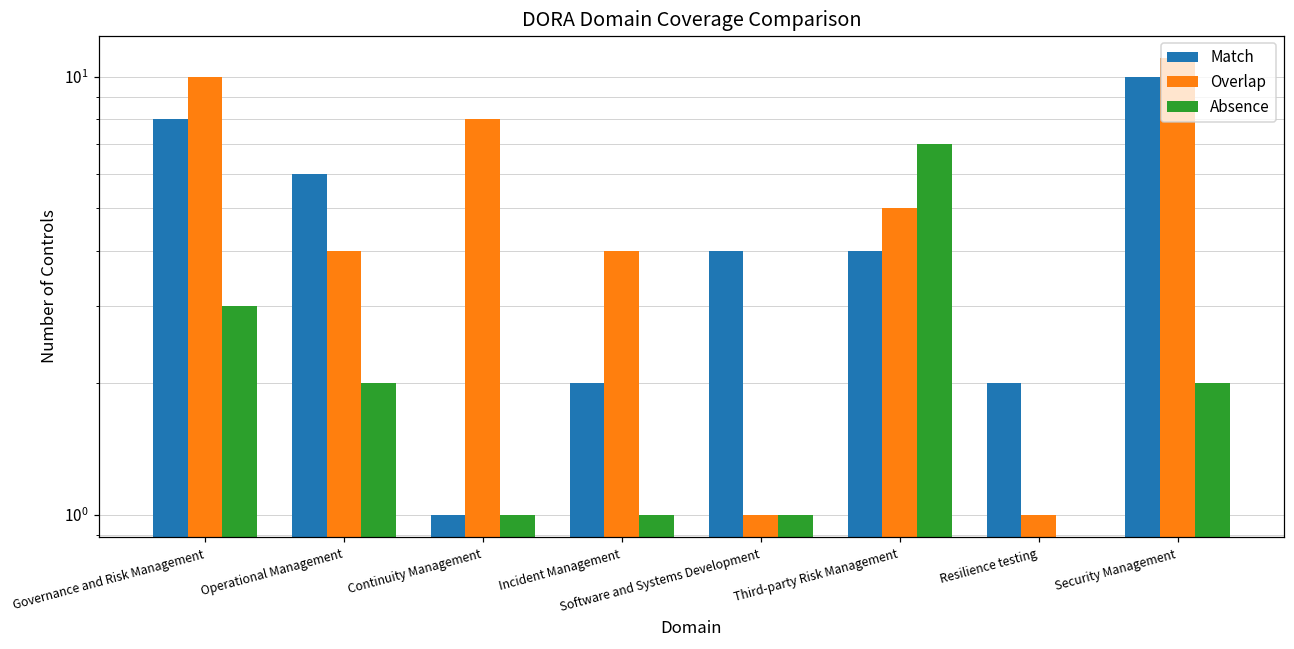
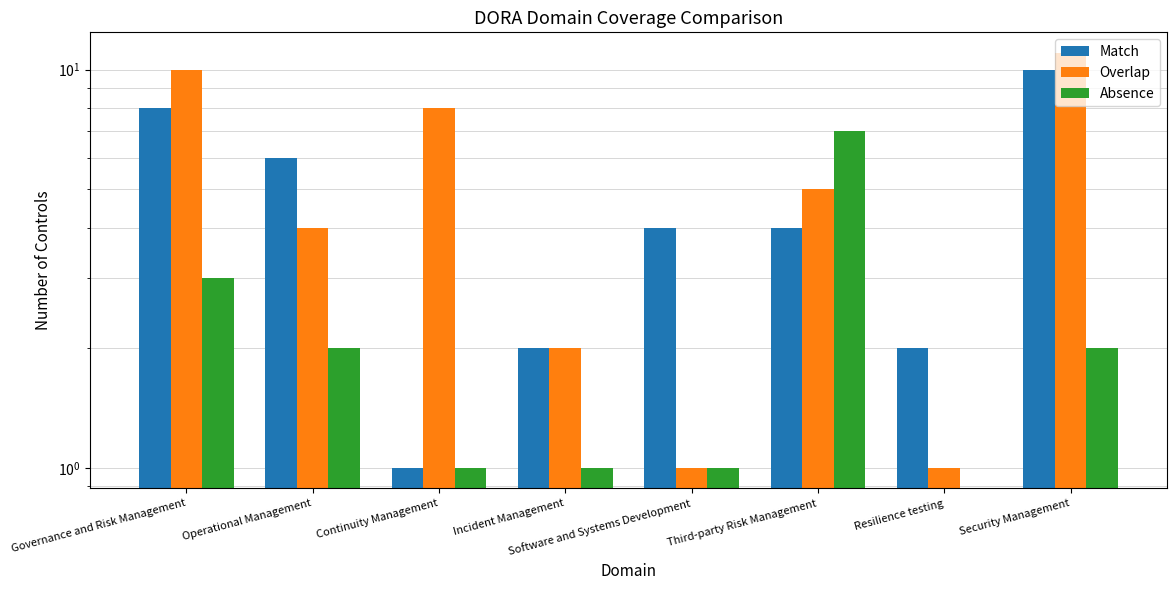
Overlap, Incident Management: 4 -> 2
